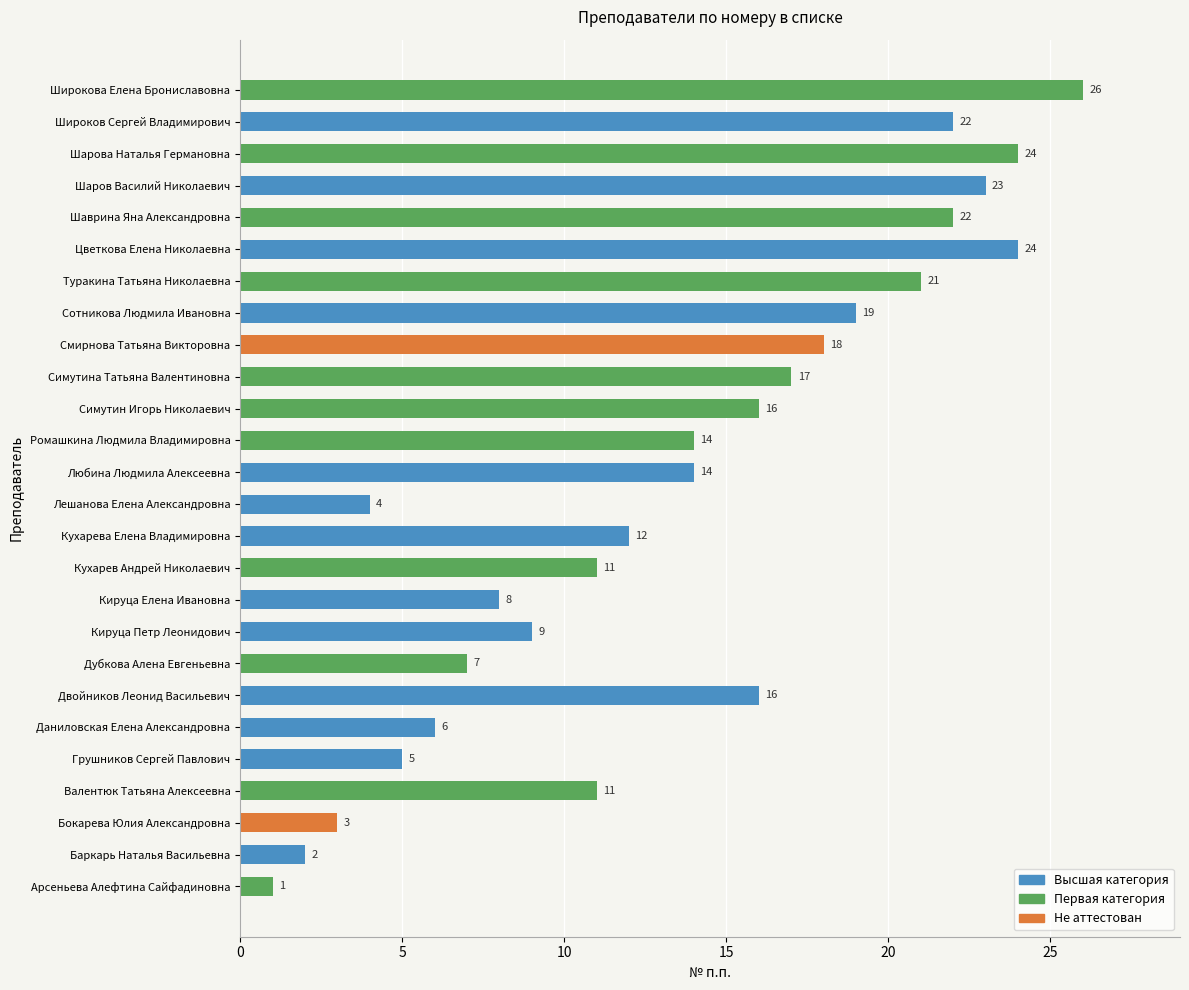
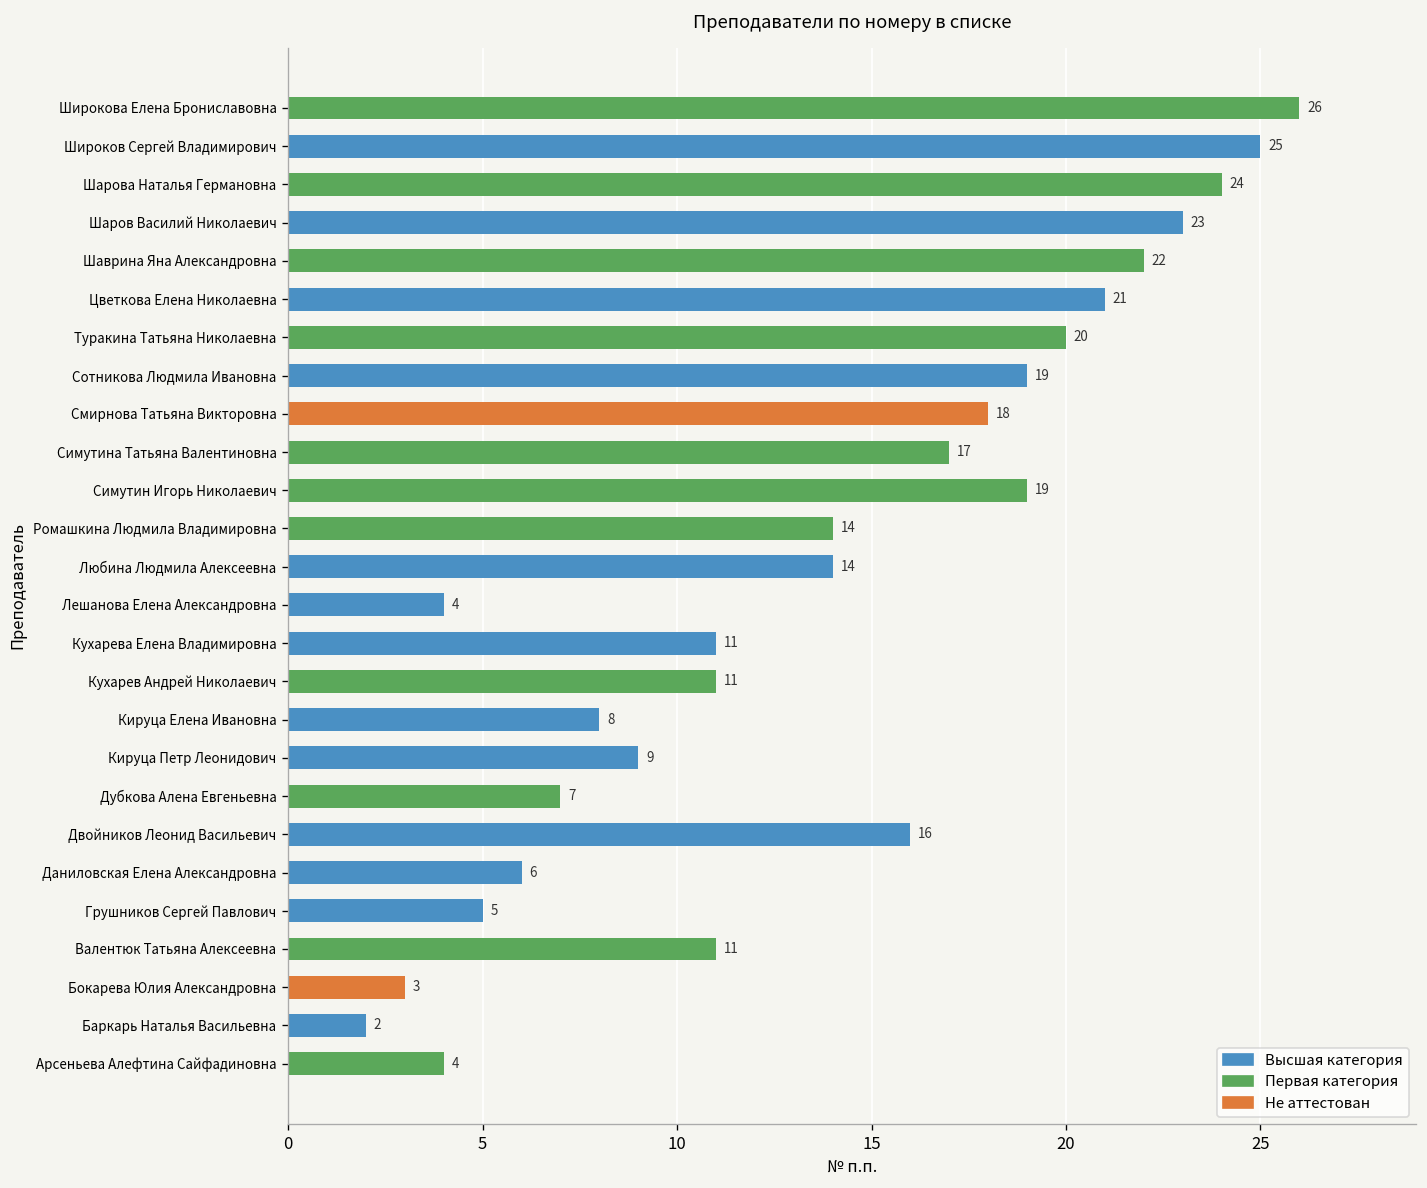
Широков Сергей Владимирович: 22 -> 25
Цветкова Елена Николаевна: 24 -> 21
Туракина Татьяна Николаевна: 21 -> 20
Симутин Игорь Николаевич: 16 -> 19
Кухарева Елена Владимировна: 12 -> 11
Арсеньева Алефтина Сайфадиновна: 1 -> 4
